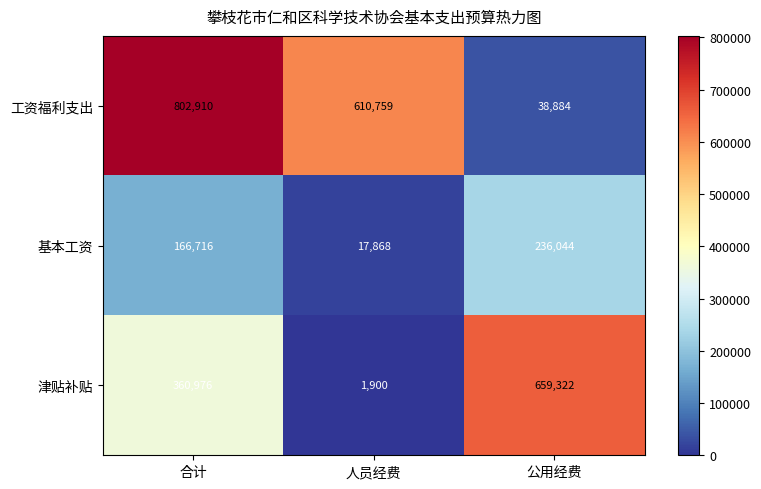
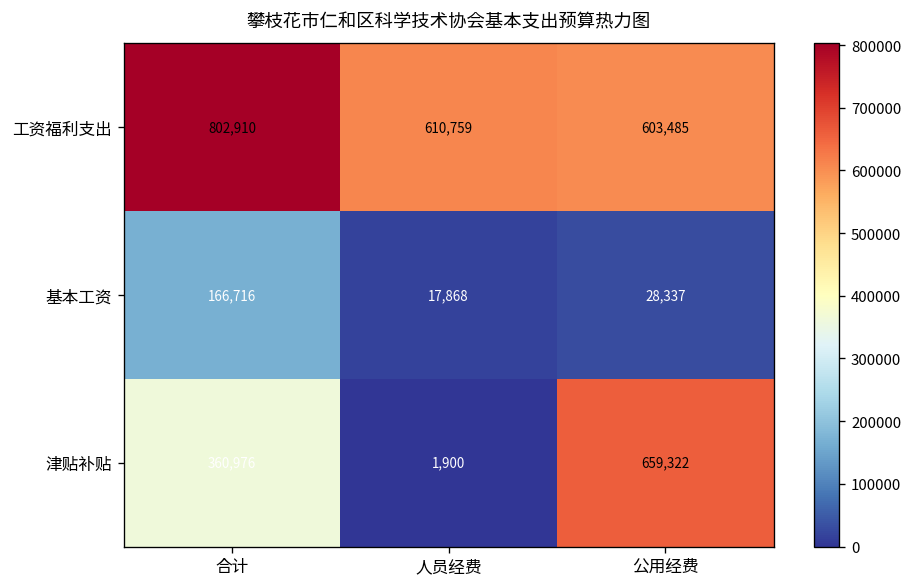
工资福利支出, 公用经费: 38,884 -> 603,485
基本工资, 公用经费: 236,044 -> 28,337
